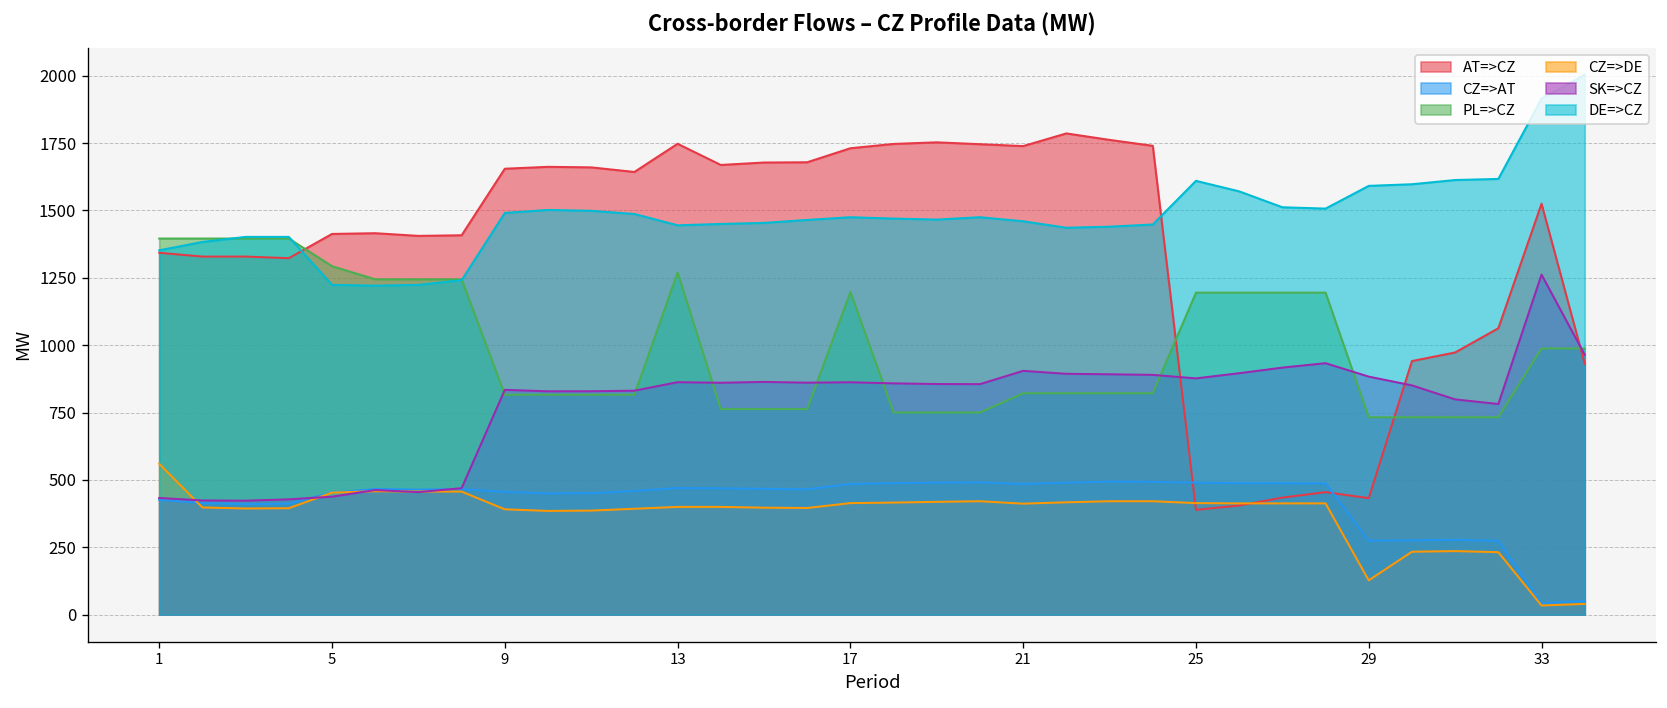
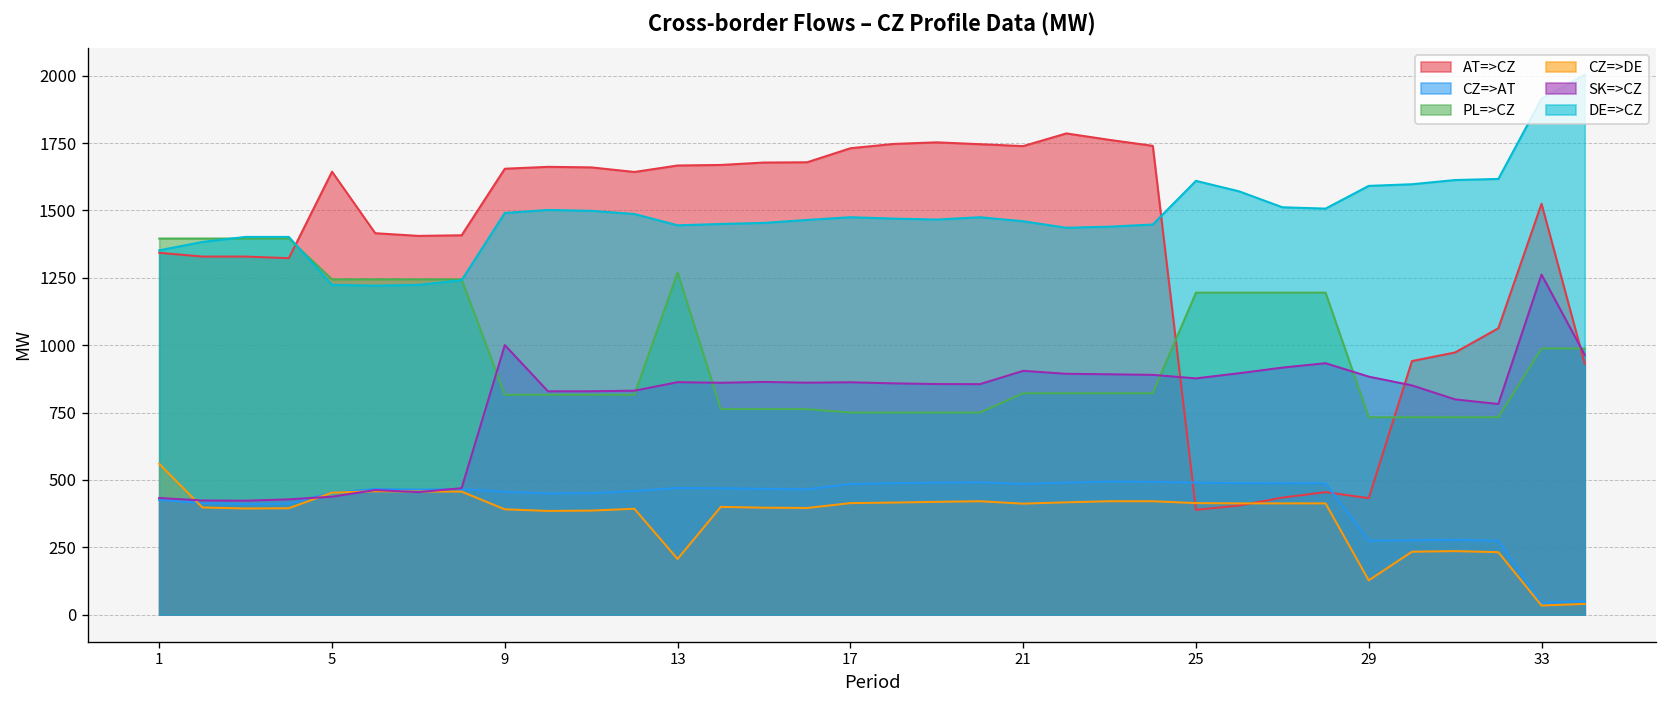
AT=>CZ, 5: 1410 -> 1640
PL=>CZ, 5: 1290 -> 1240
SK=>CZ, 9: 830 -> 1000
AT=>CZ, 13: 1750 -> 1670
CZ=>DE, 13: 400 -> 210
PL=>CZ, 17: 1200 -> 750
